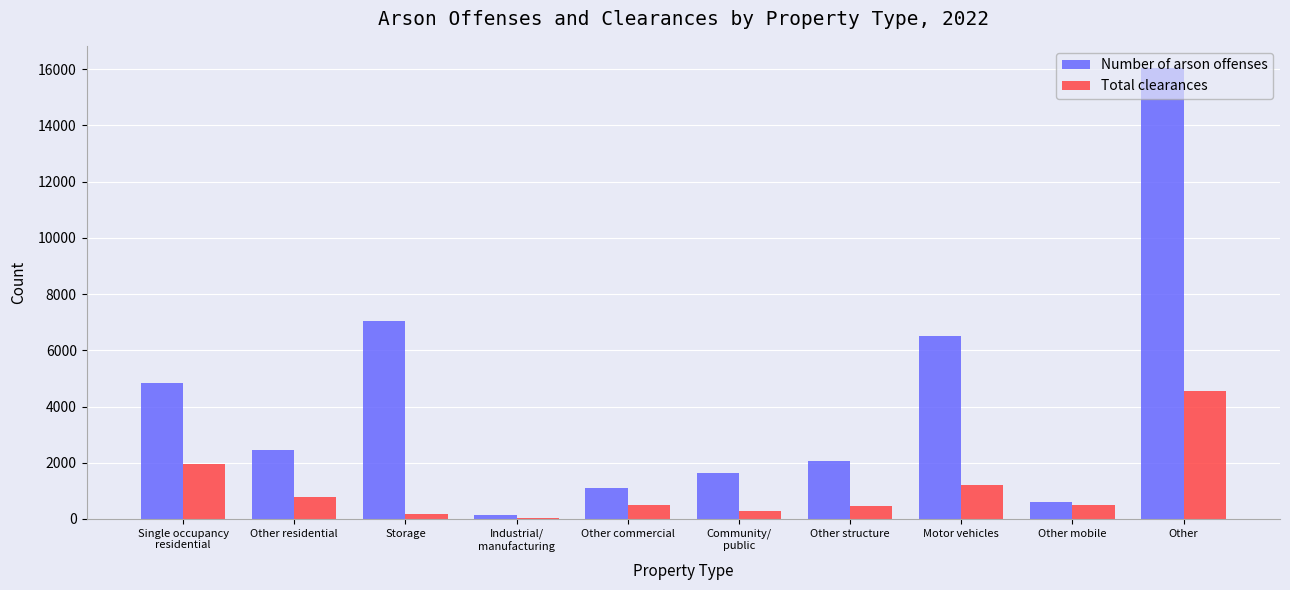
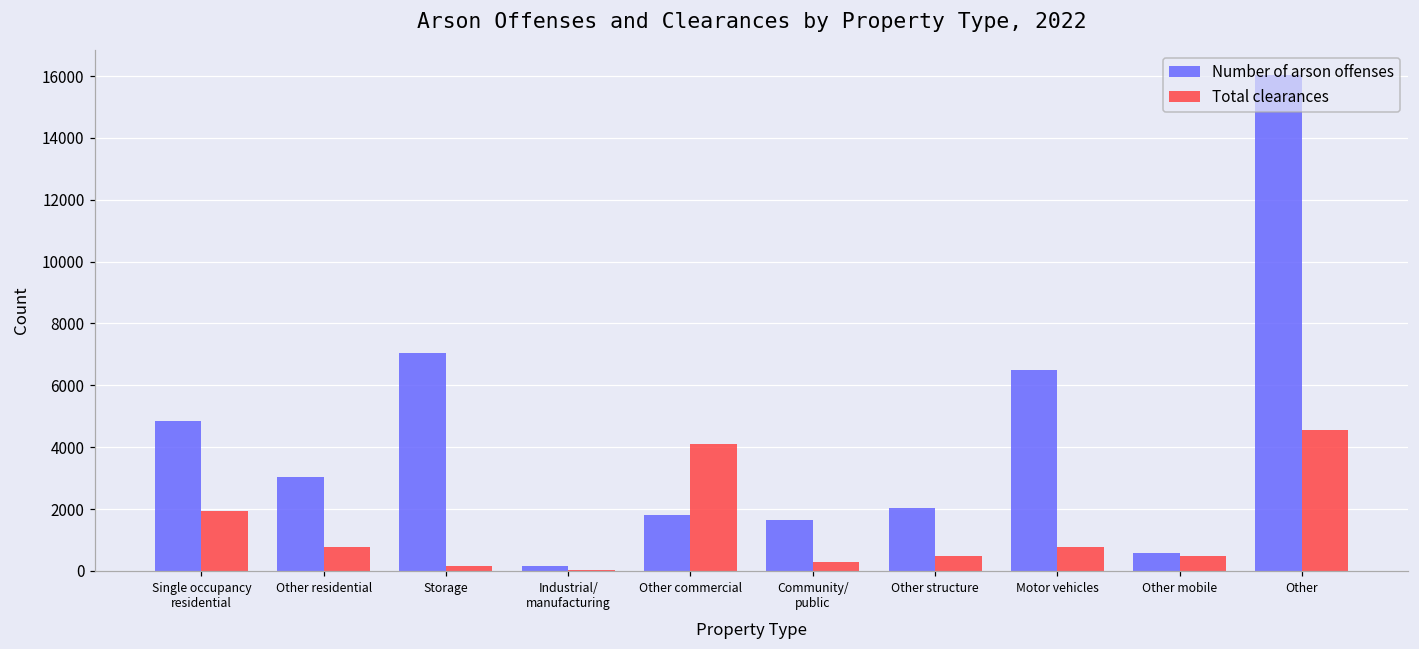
Number of arson offenses, Other residential: 2400 -> 3000
Number of arson offenses, Other commercial: 1100 -> 1800
Total clearances, Other commercial: 500 -> 4100
Total clearances, Motor vehicles: 1200 -> 800
